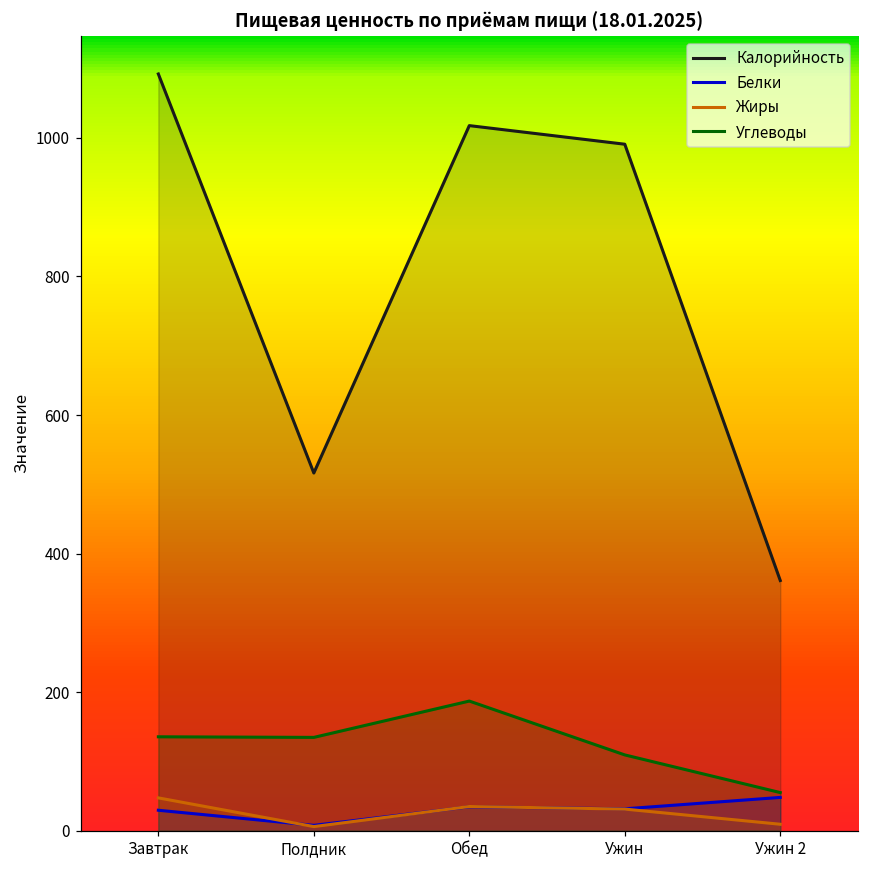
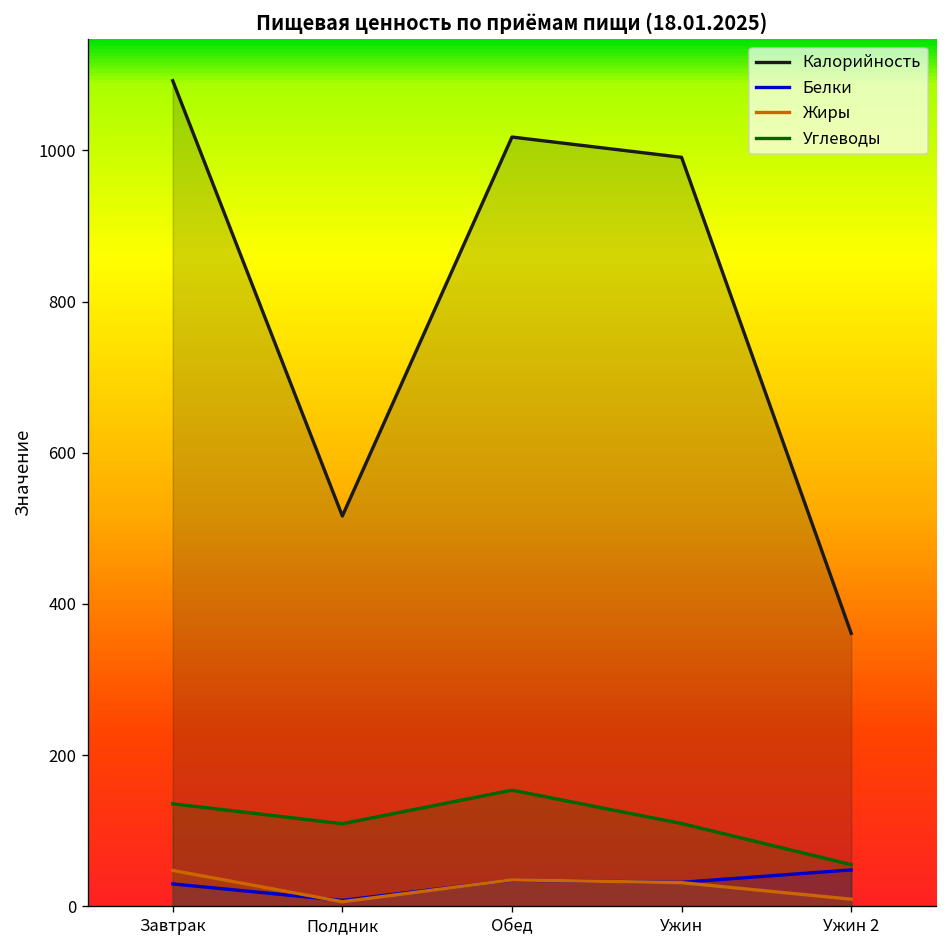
Углеводы, Полдник: 130 -> 110
Углеводы, Обед: 190 -> 150
